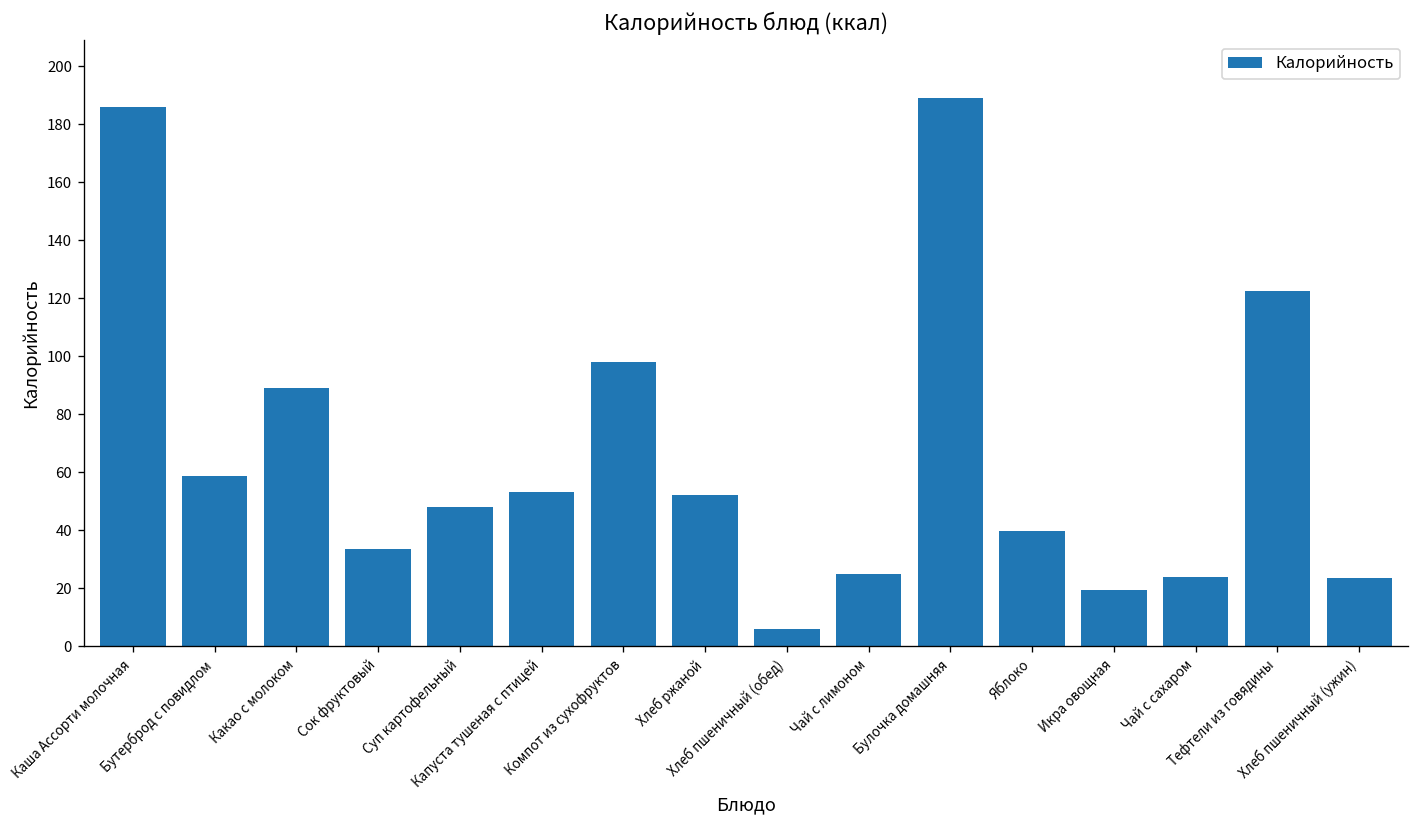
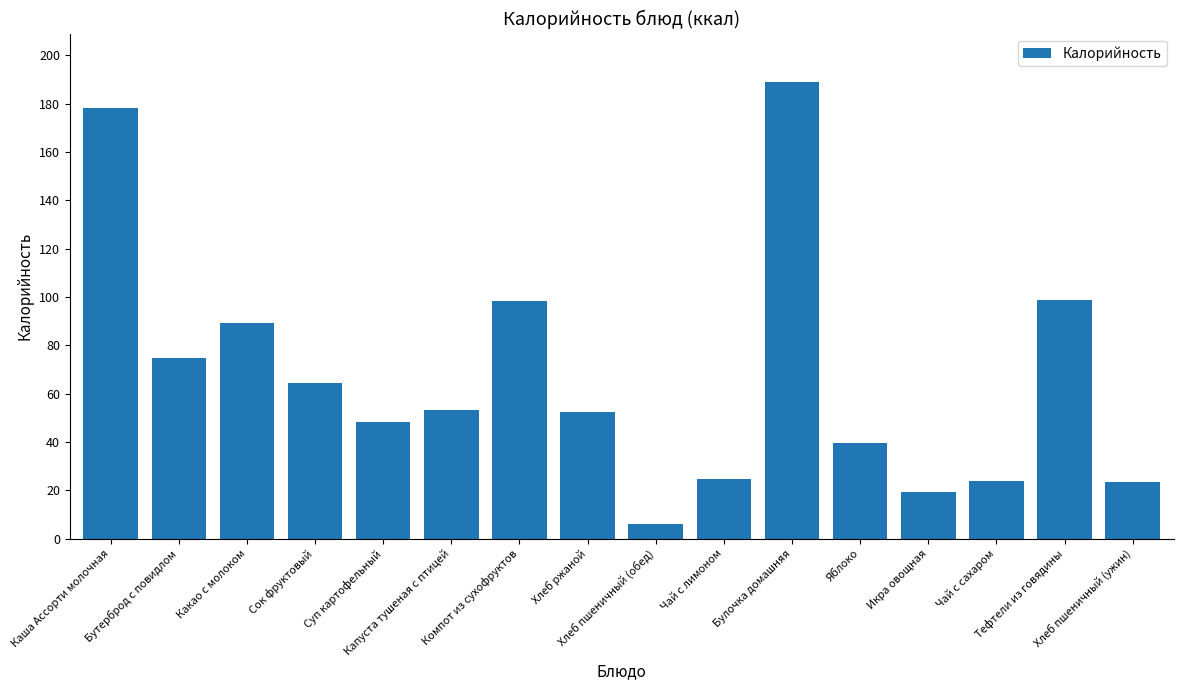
Каша Ассорти молочная: 186 -> 178
Бутерброд с повидлом: 59 -> 75
Сок фруктовый: 34 -> 65
Тефтели из говядины: 122 -> 99
